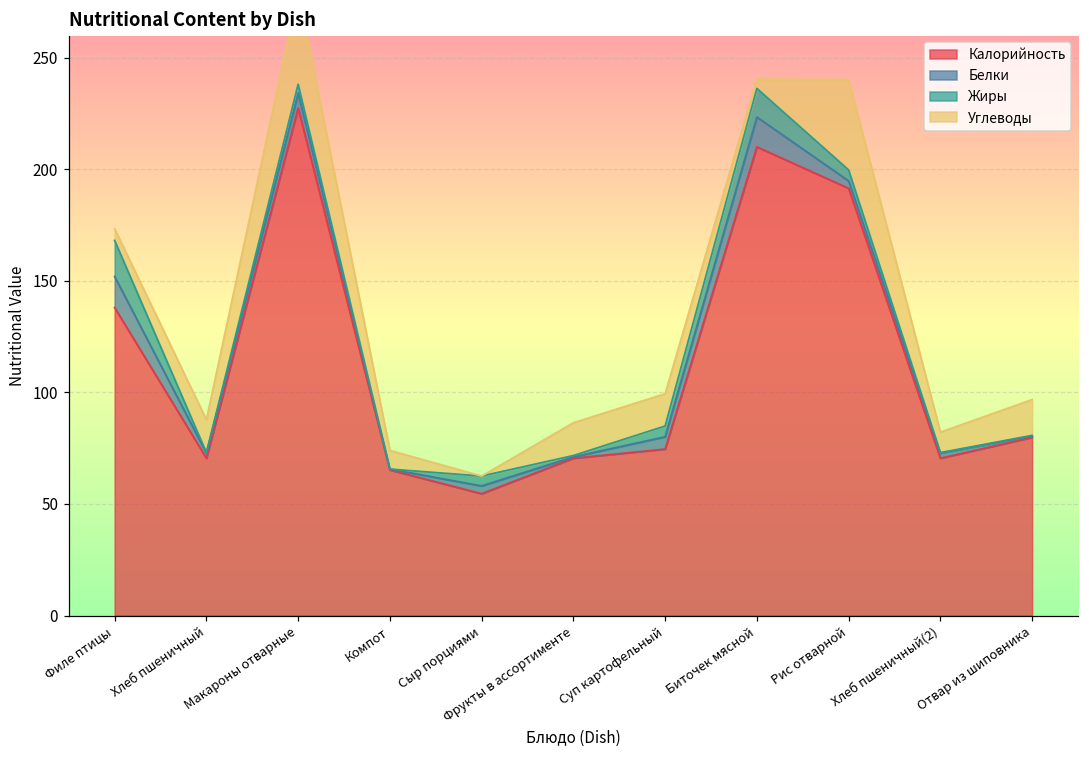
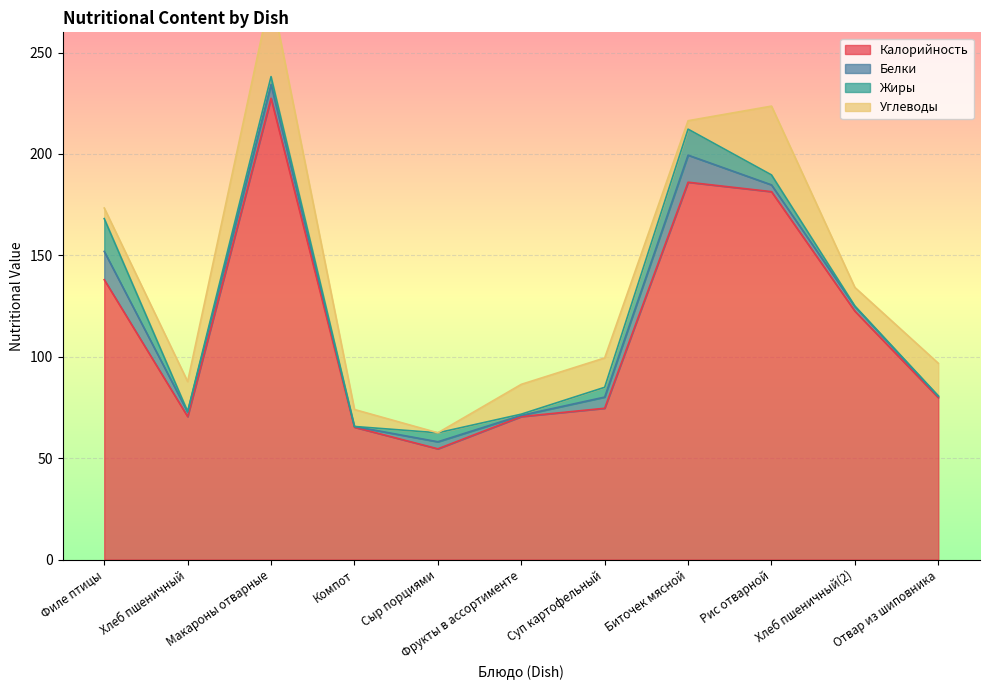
Калорийность, Биточек мясной: 210 -> 186
Калорийность, Рис отварной: 191 -> 181
Углеводы, Рис отварной: 41 -> 34
Калорийность, Хлеб пшеничный(2): 71 -> 123
